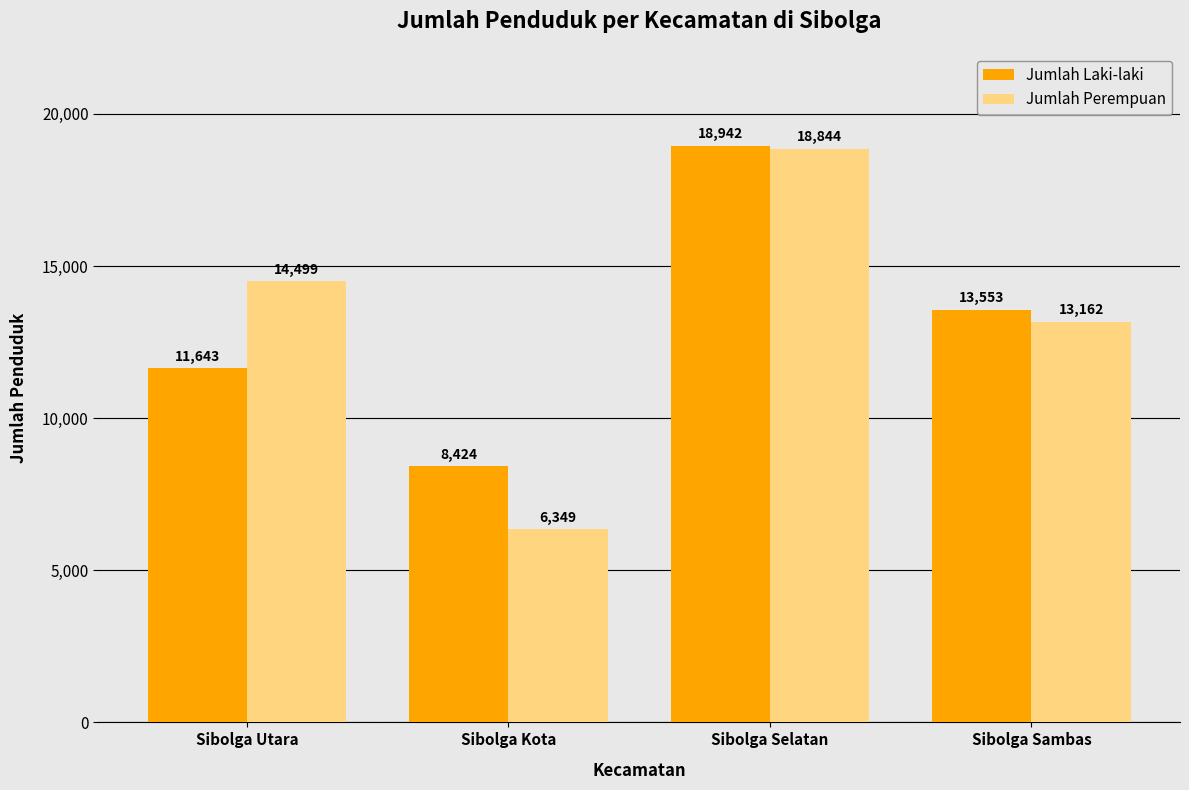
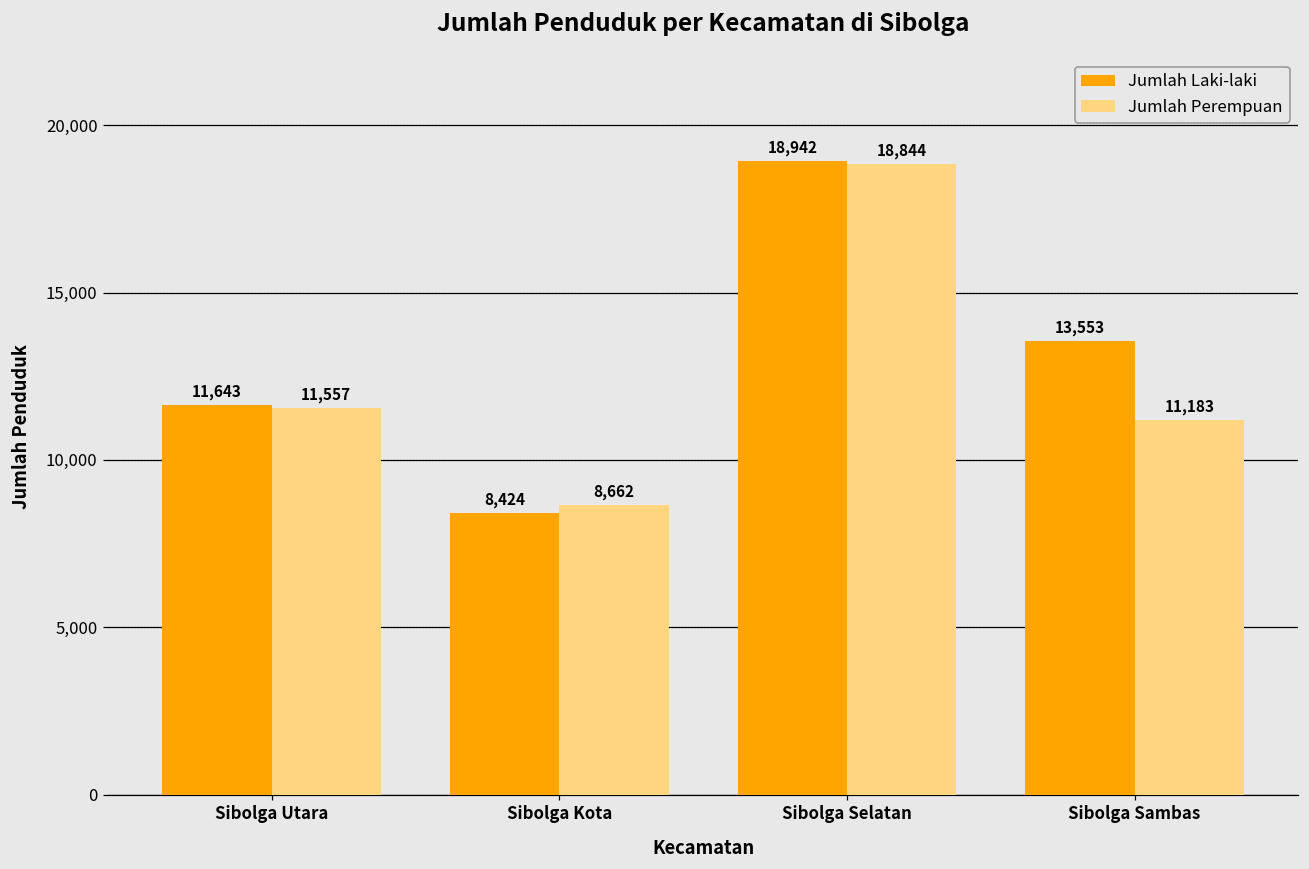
Jumlah Perempuan, Sibolga Utara: 14,499 -> 11,557
Jumlah Perempuan, Sibolga Kota: 6,349 -> 8,662
Jumlah Perempuan, Sibolga Sambas: 13,162 -> 11,183
